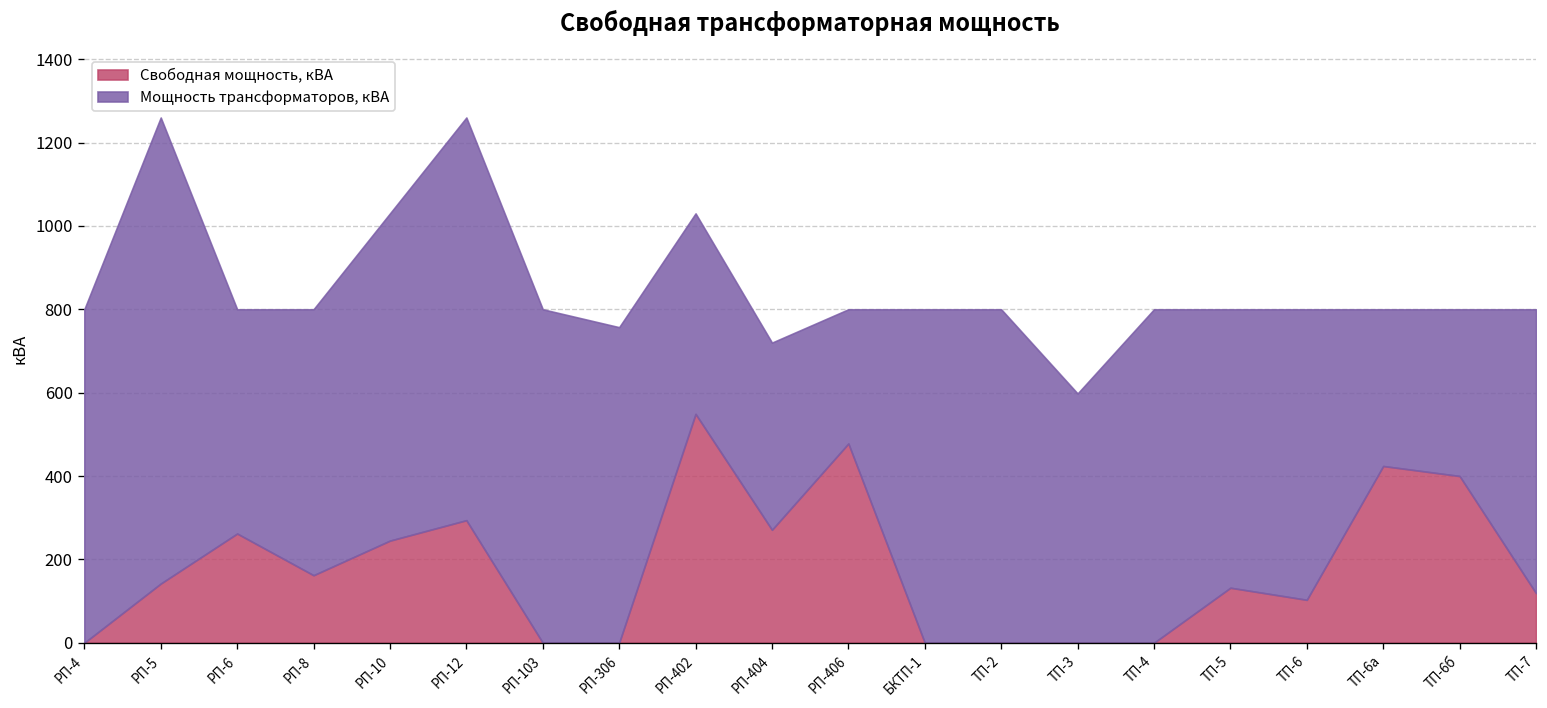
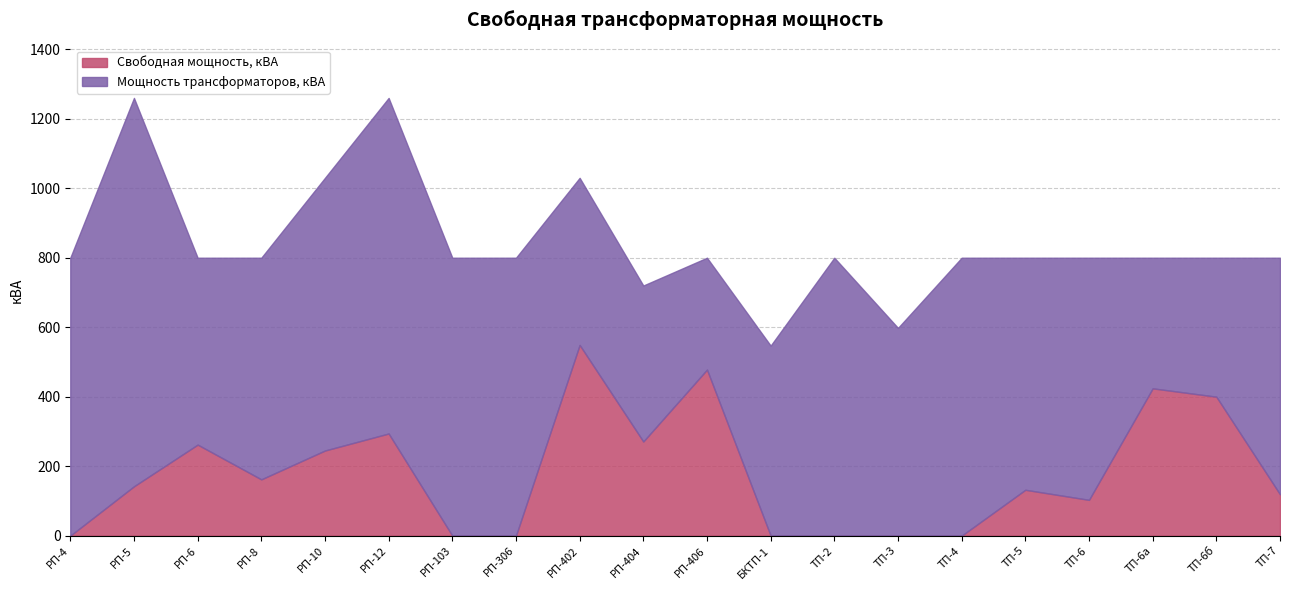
Мощность трансформаторов, кВА, РП-306: 760 -> 800
Мощность трансформаторов, кВА, БКТП-1: 800 -> 550
